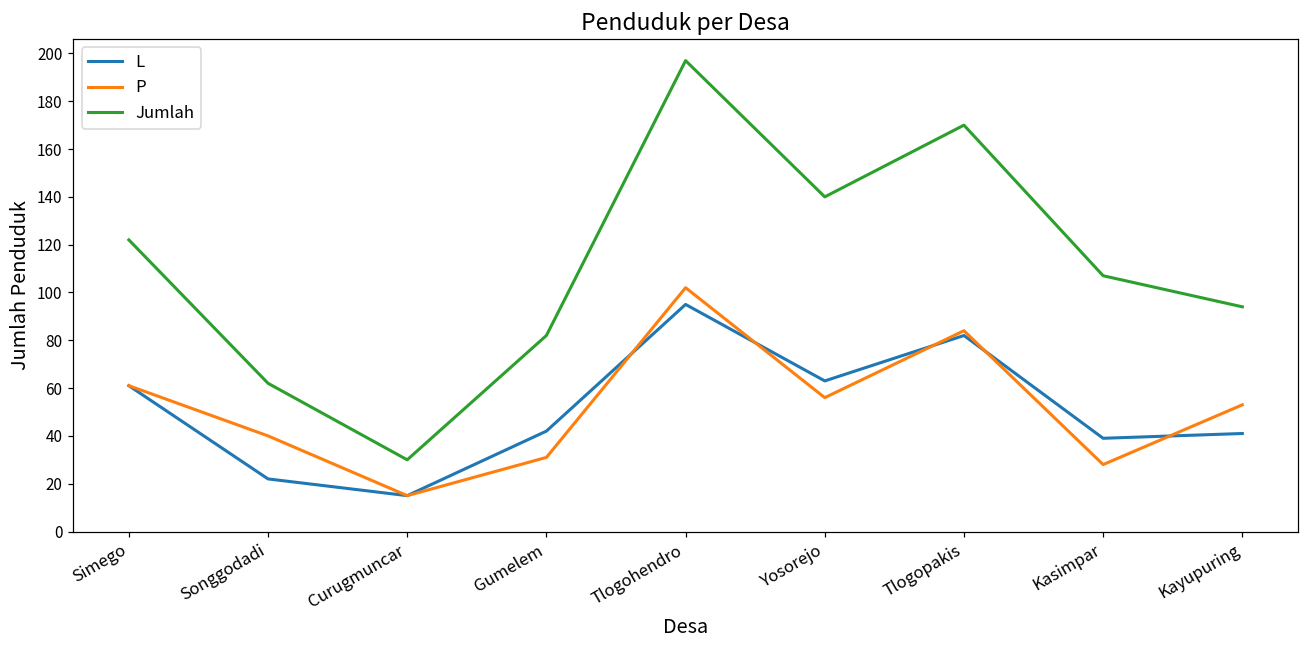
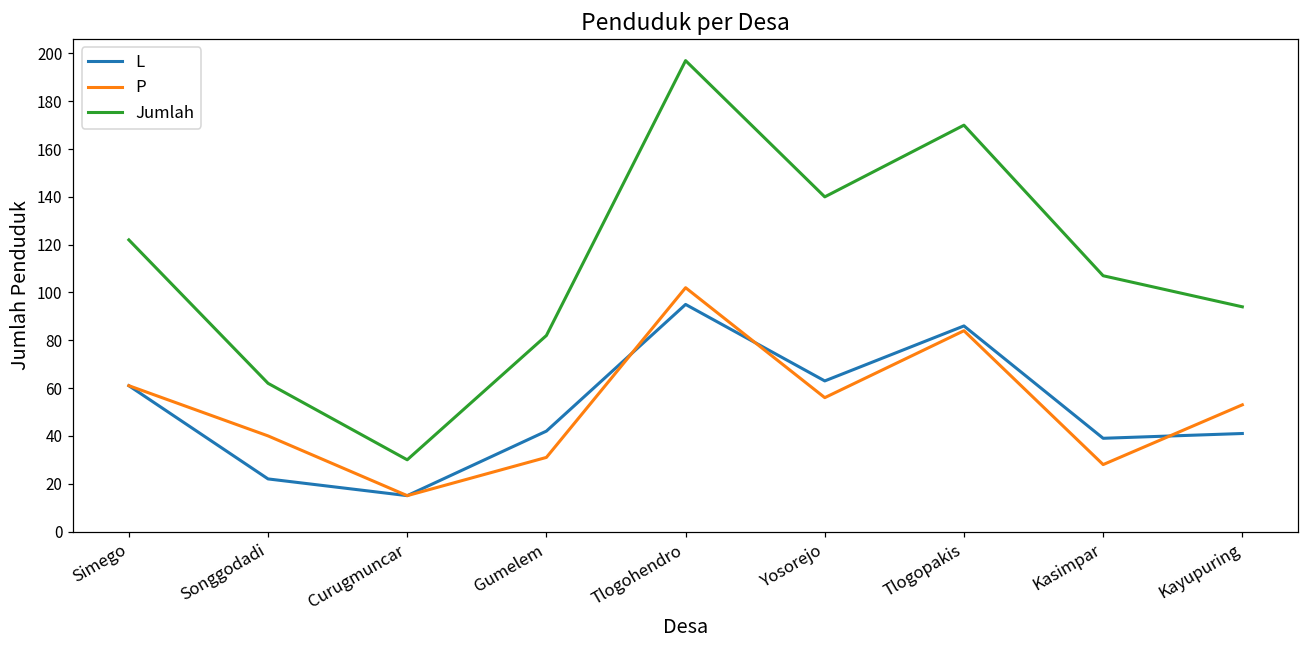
L, Tlogopakis: 82 -> 86
